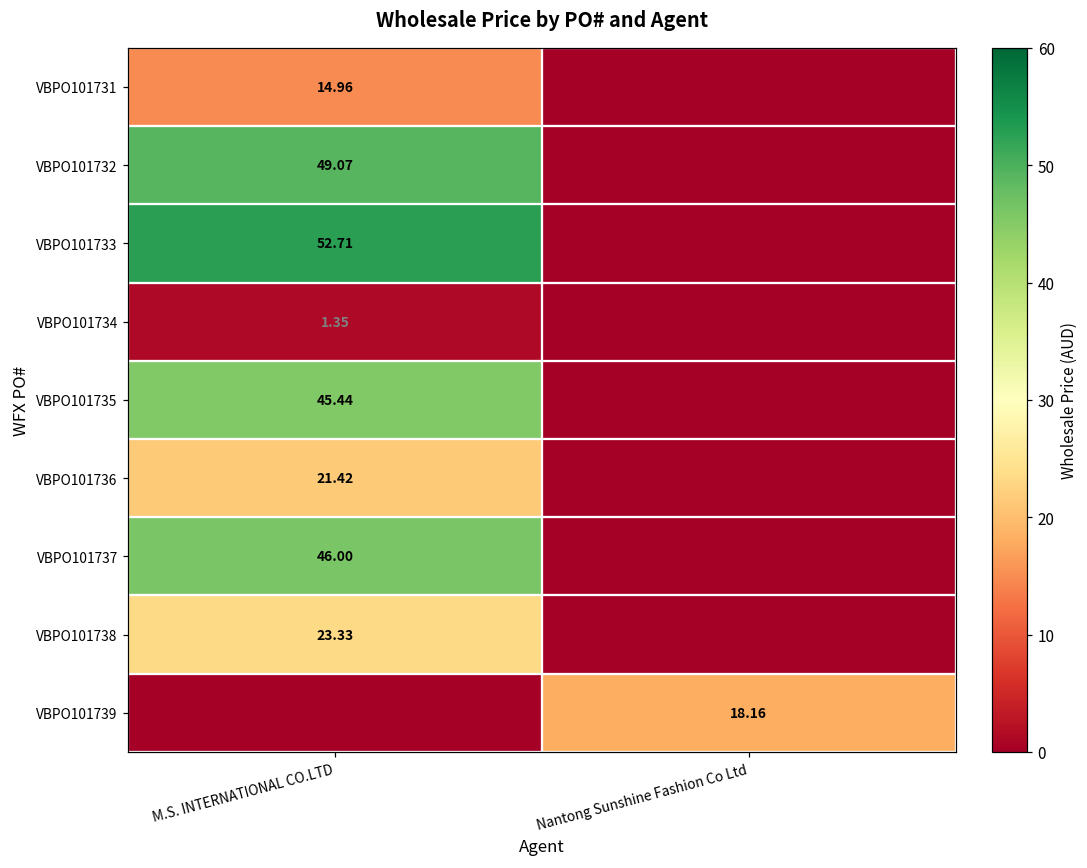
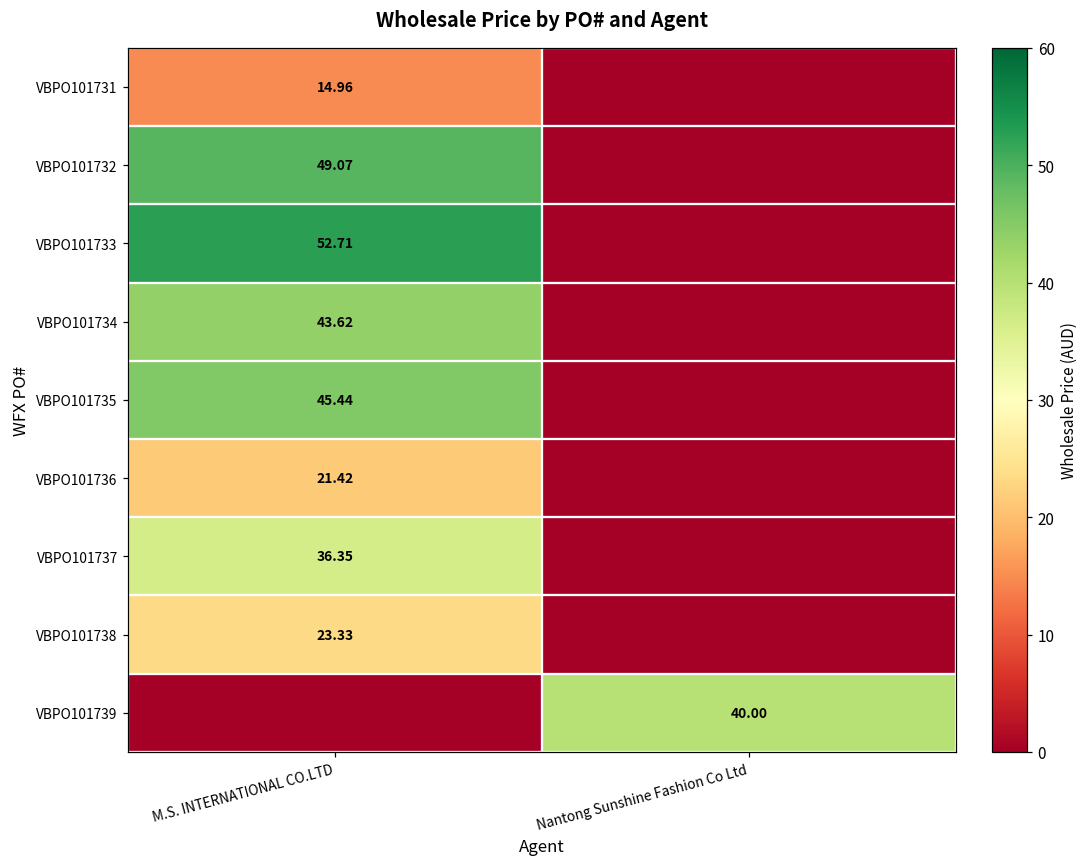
VBPO101734, M.S. INTERNATIONAL CO.LTD: 1.35 -> 43.62
VBPO101737, M.S. INTERNATIONAL CO.LTD: 46.00 -> 36.35
VBPO101739, Nantong Sunshine Fashion Co Ltd: 18.16 -> 40.00
